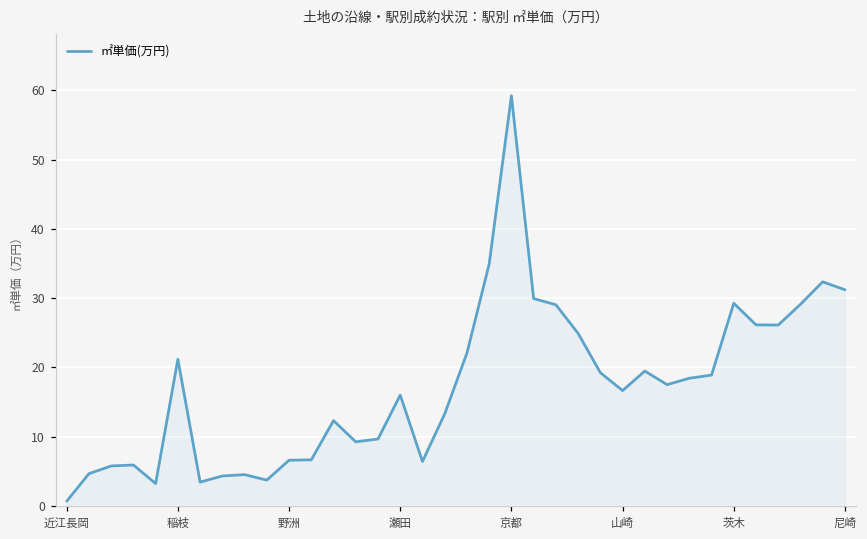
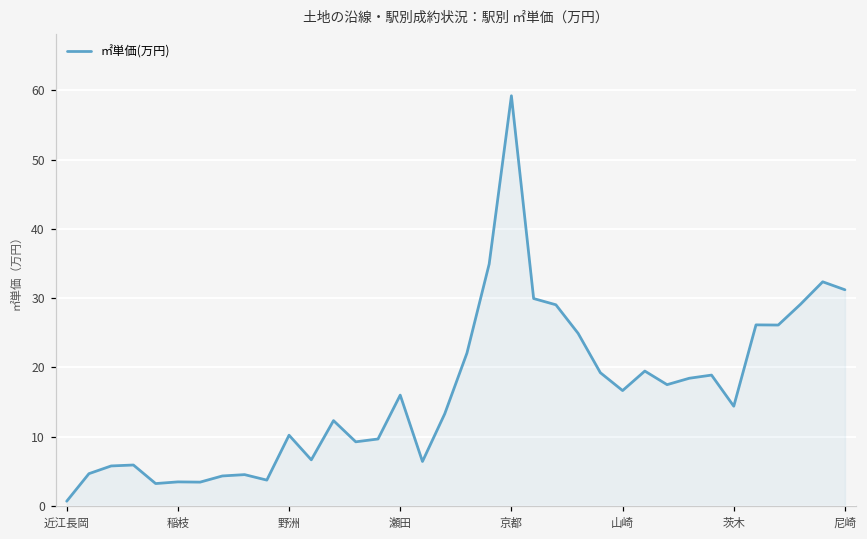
稲枝: 21 -> 3
野洲: 7 -> 10
茨木: 29 -> 14
